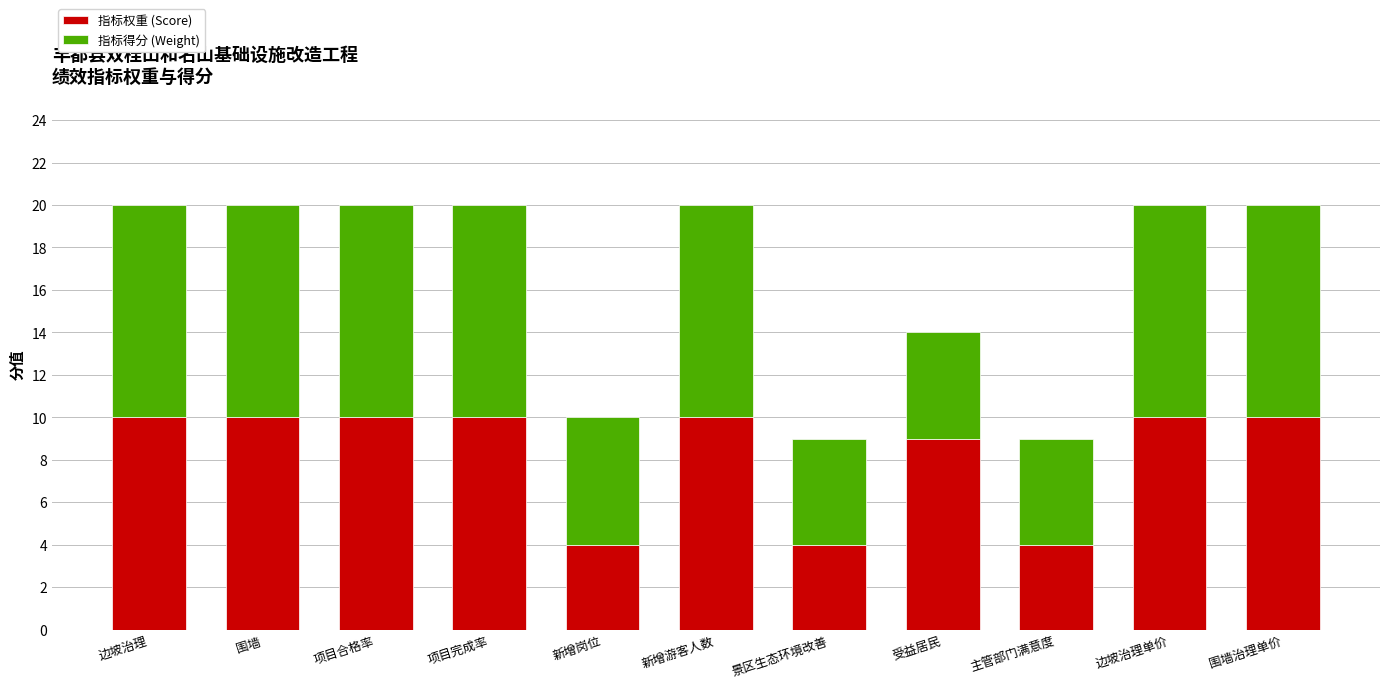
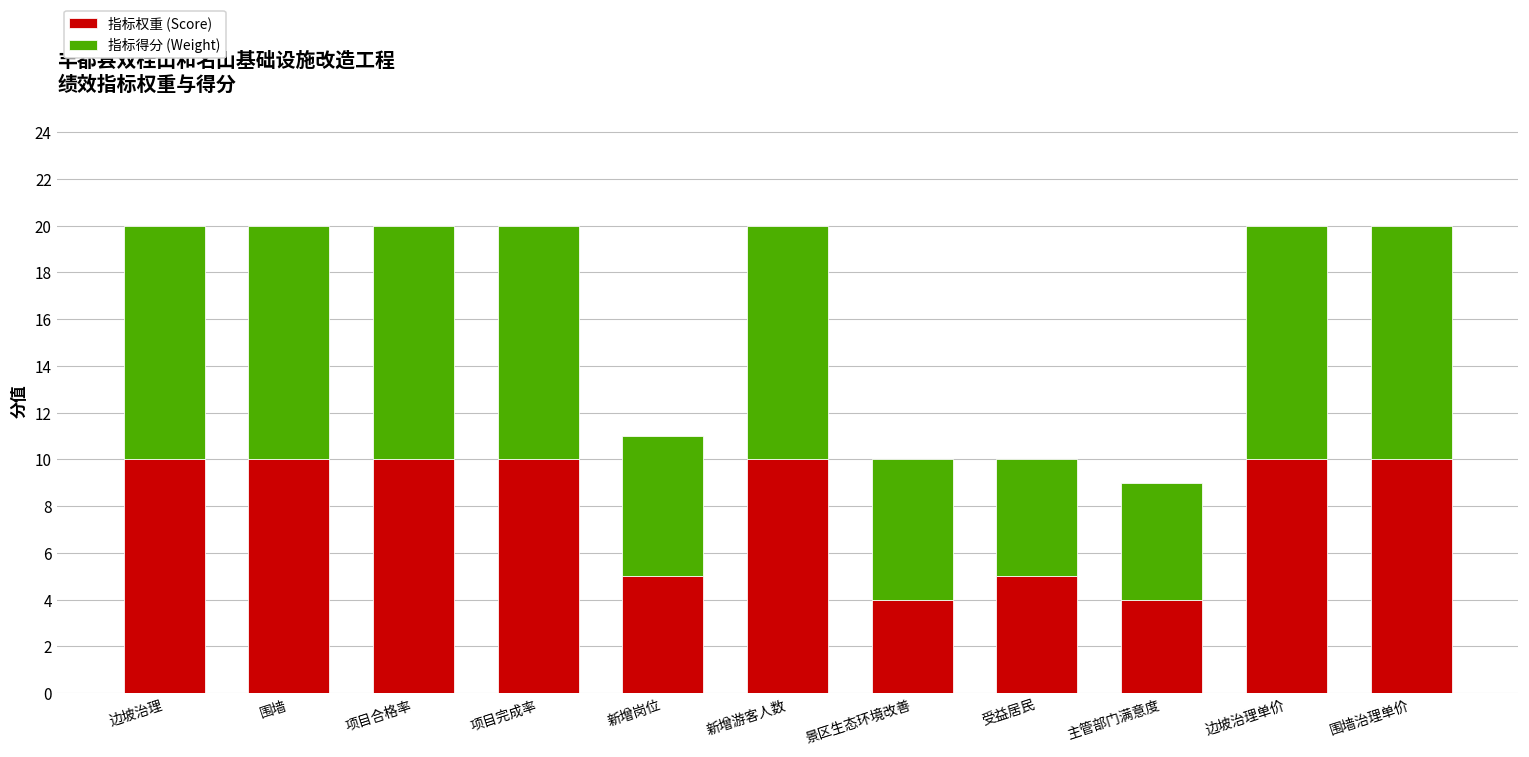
指标权重 (Score), 新增岗位: 4 -> 5
指标得分 (Weight), 景区生态环境改善: 5 -> 6
指标权重 (Score), 受益居民: 9 -> 5
